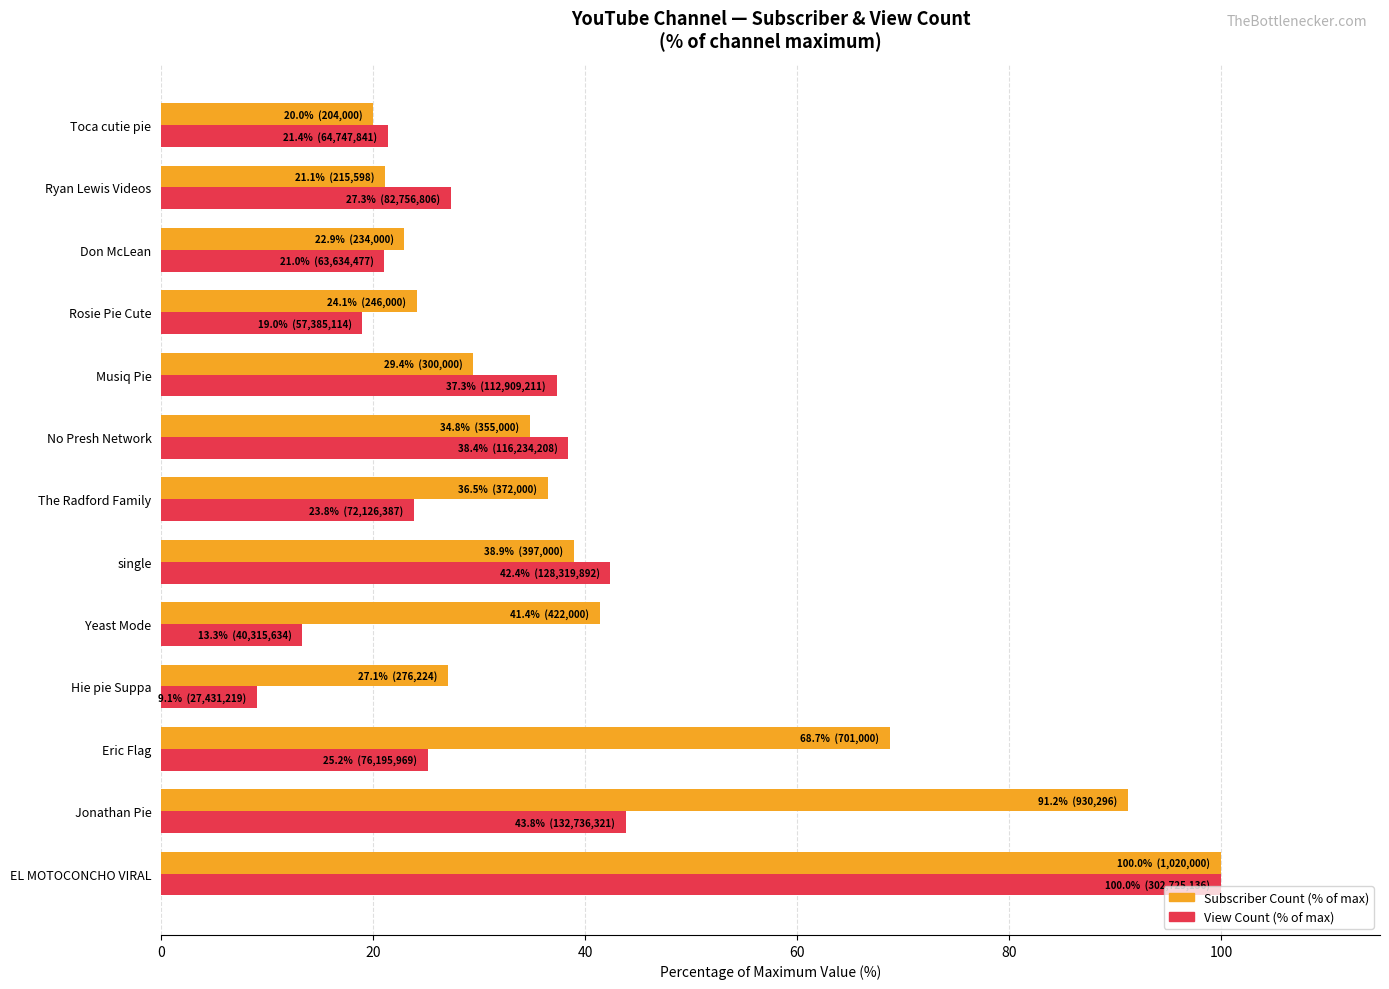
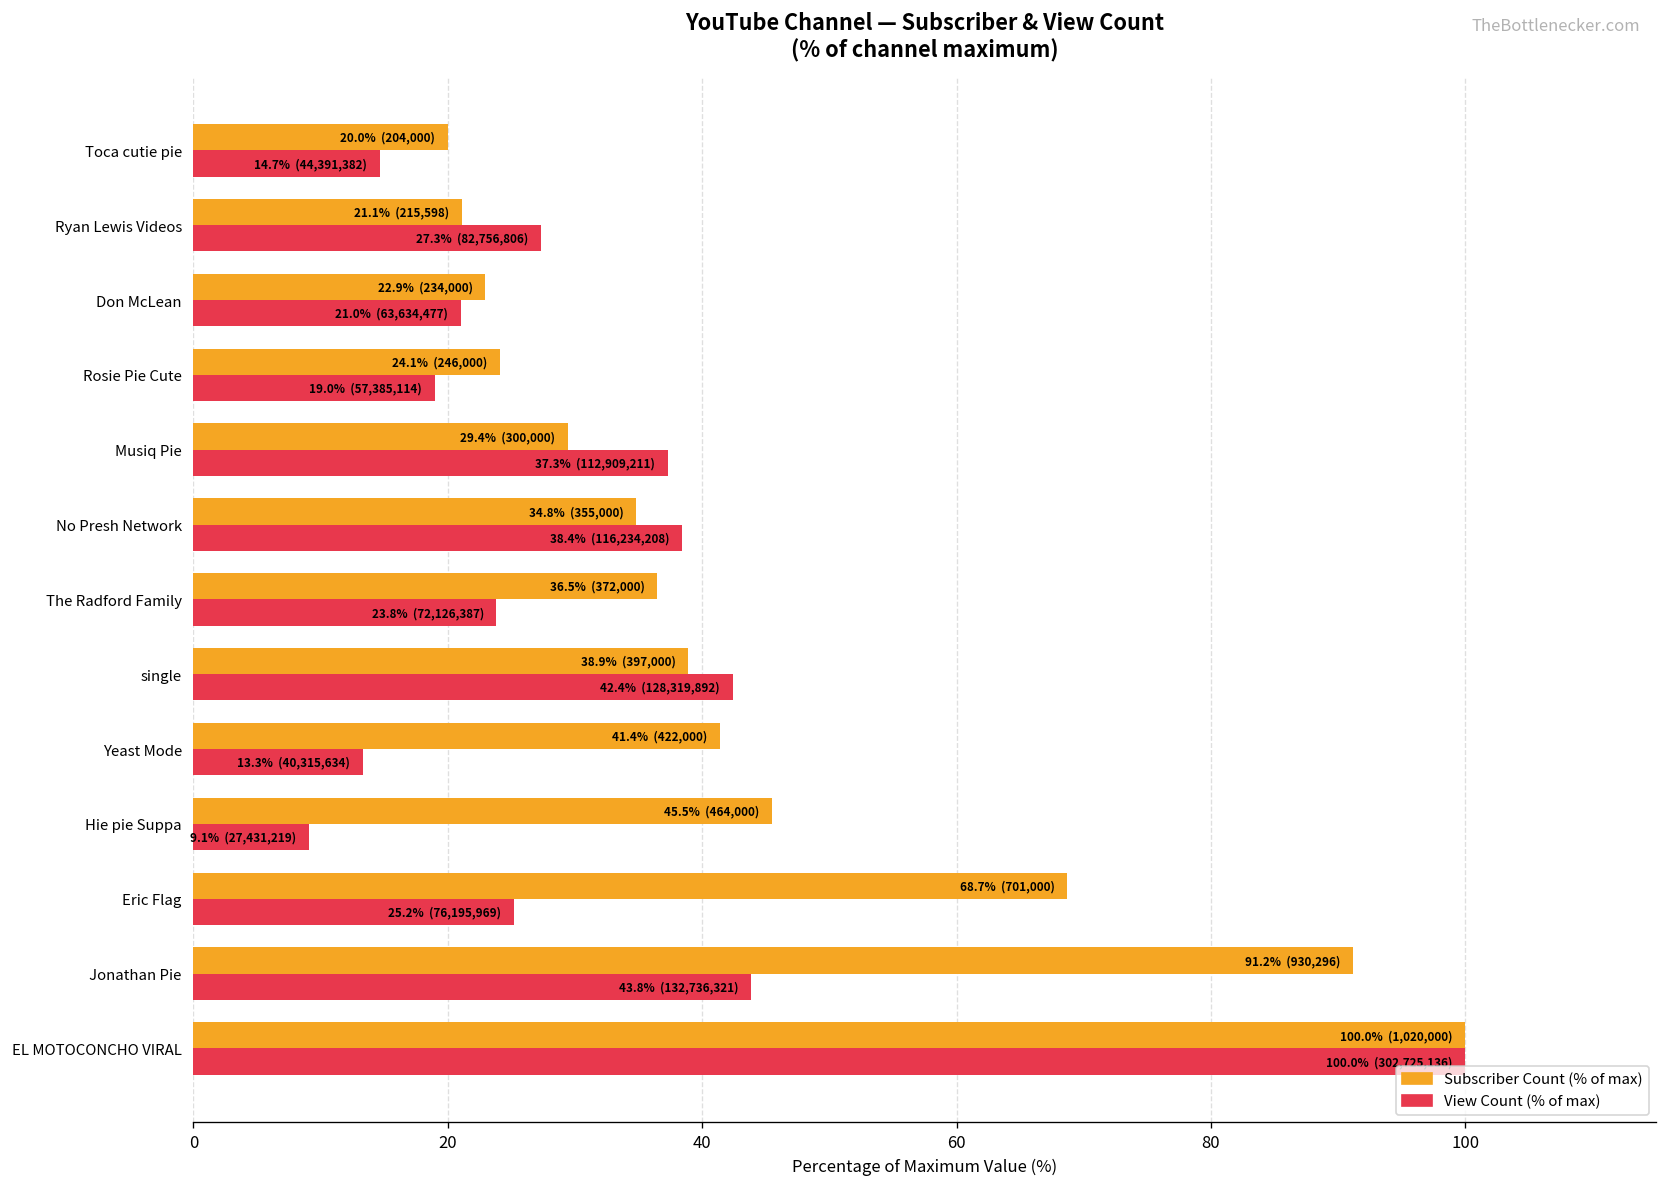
View Count (% of max), Toca cutie pie: 21.4% (64,747,841) -> 14.7% (44,391,382)
Subscriber Count (% of max), Hie pie Suppa: 27.1% (276,224) -> 45.5% (464,000)
